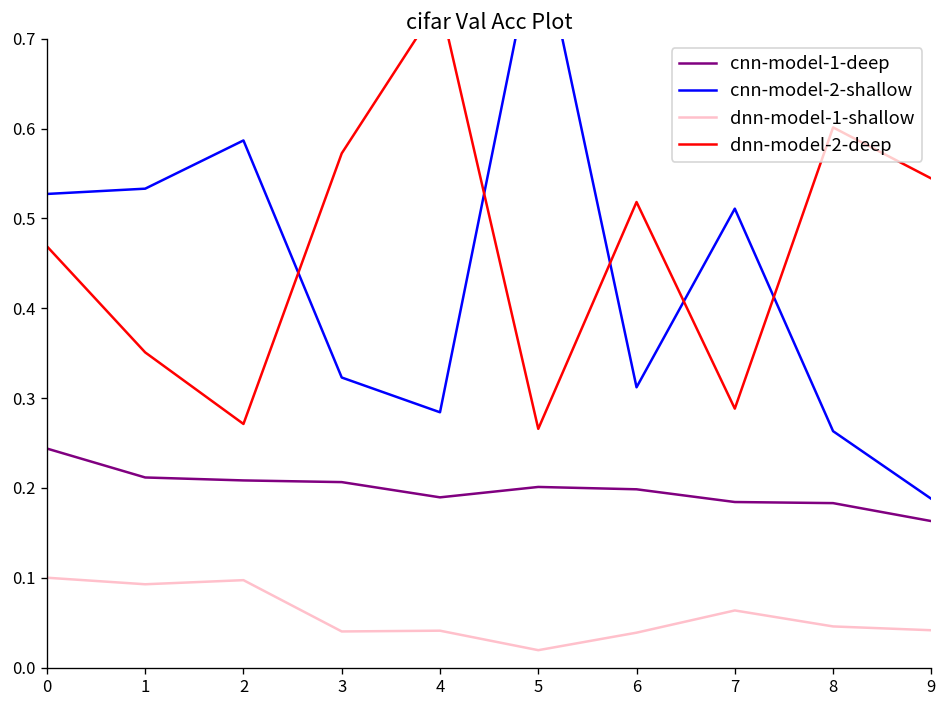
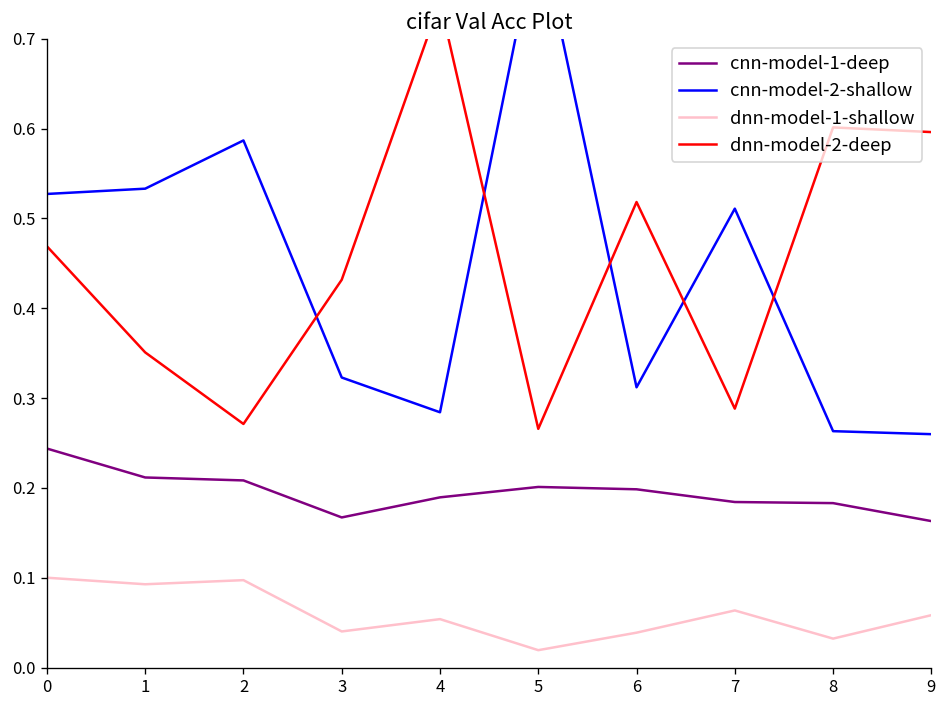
cnn-model-1-deep, 3: 0.21 -> 0.17
dnn-model-2-deep, 3: 0.57 -> 0.43
dnn-model-1-shallow, 4: 0.04 -> 0.05
dnn-model-1-shallow, 8: 0.05 -> 0.03
cnn-model-2-shallow, 9: 0.19 -> 0.26
dnn-model-1-shallow, 9: 0.04 -> 0.06
dnn-model-2-deep, 9: 0.54 -> 0.60
